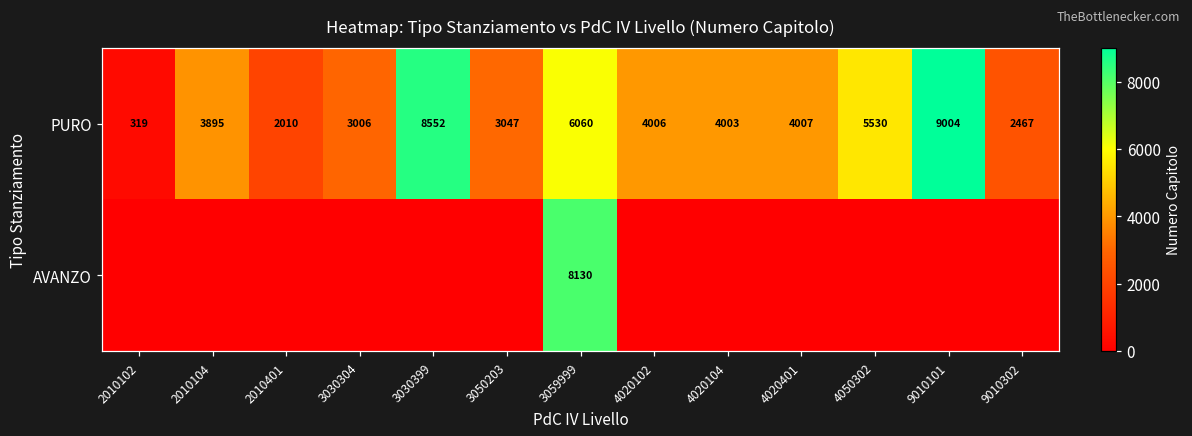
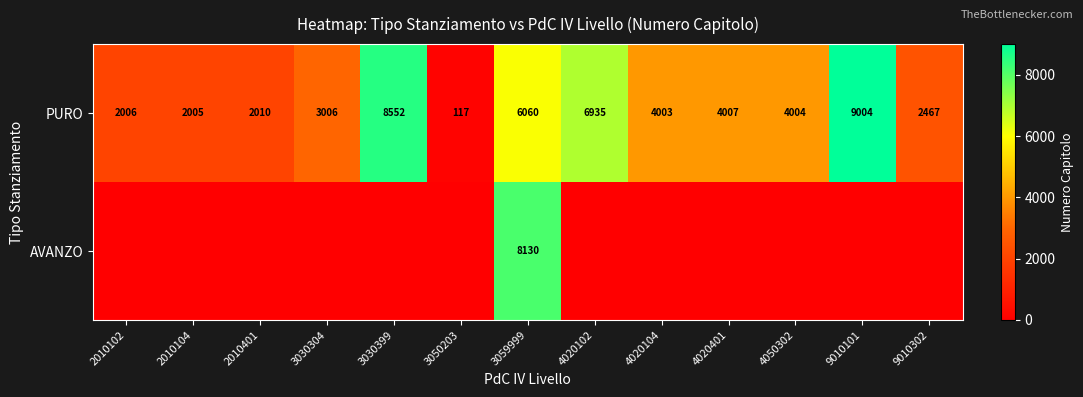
PURO, 2010102: 319 -> 2006
PURO, 2010104: 3895 -> 2005
PURO, 3050203: 3047 -> 117
PURO, 4020102: 4006 -> 6935
PURO, 4050302: 5530 -> 4004
